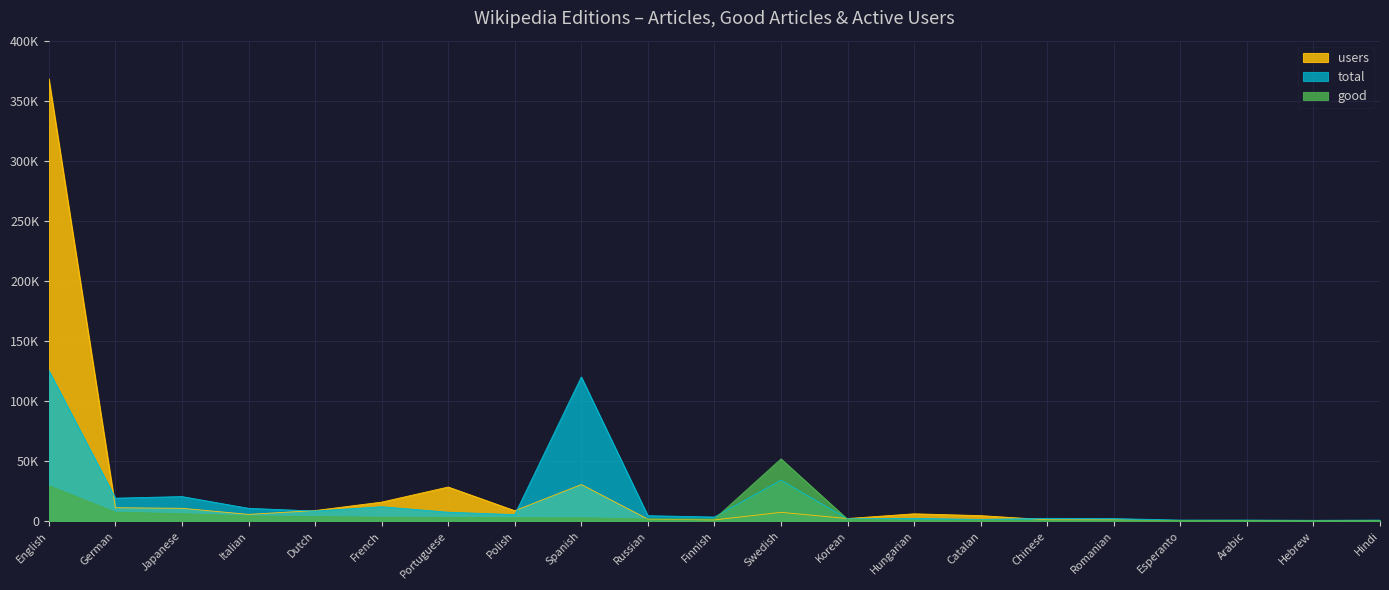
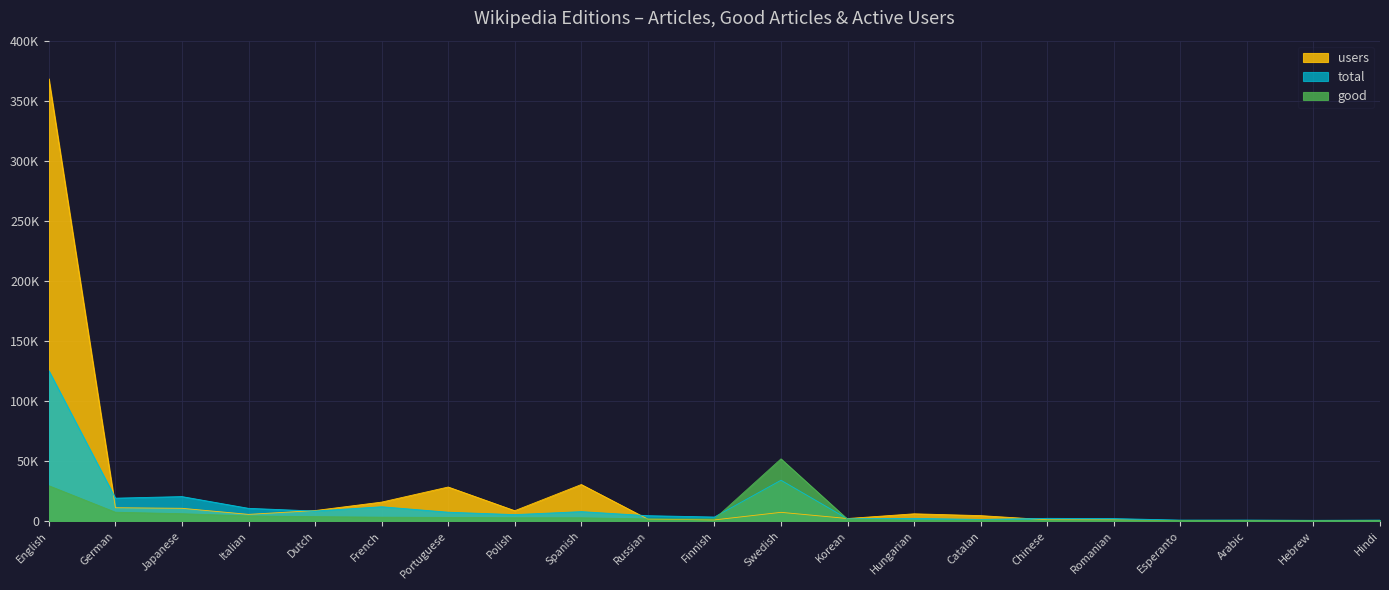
total, Spanish: 120000 -> 8000
